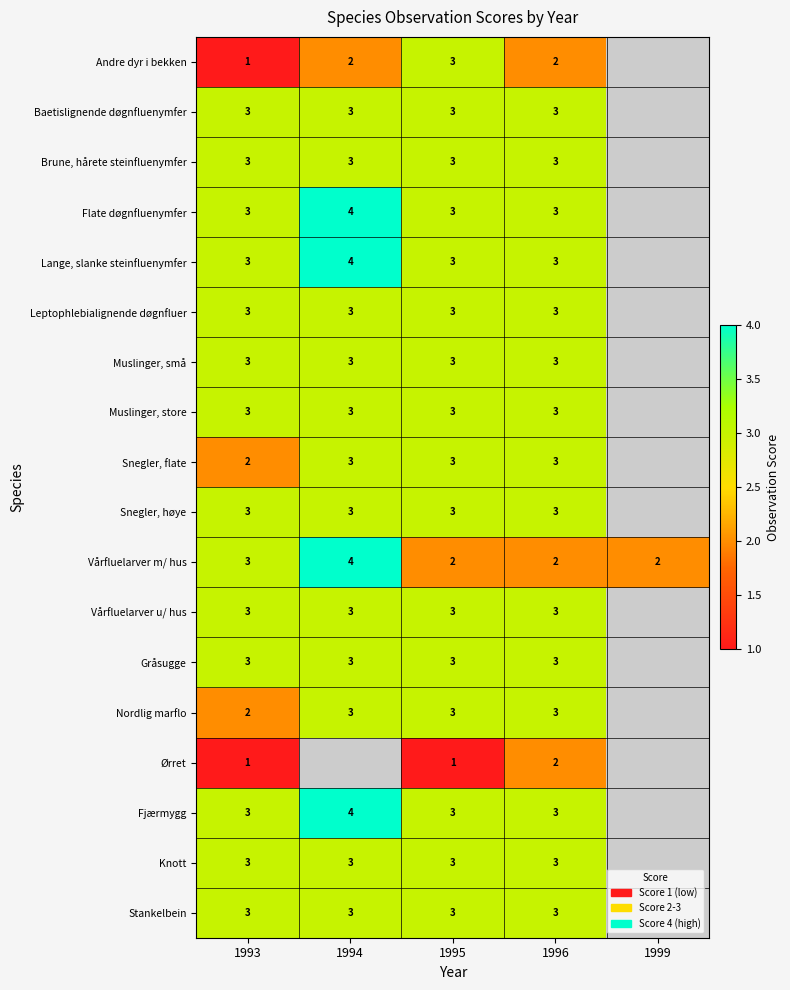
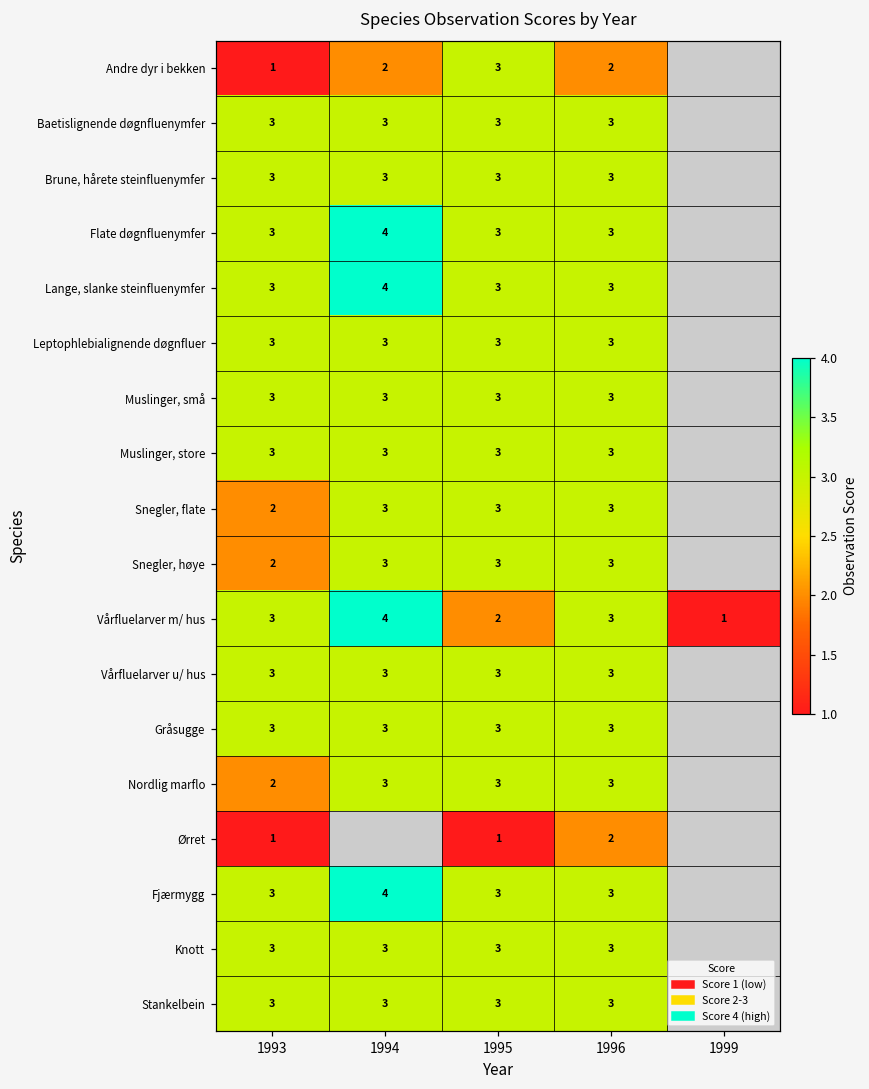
Snegler, høye, 1993: 3 -> 2
Vårfluelarver m/ hus, 1996: 2 -> 3
Vårfluelarver m/ hus, 1999: 2 -> 1
